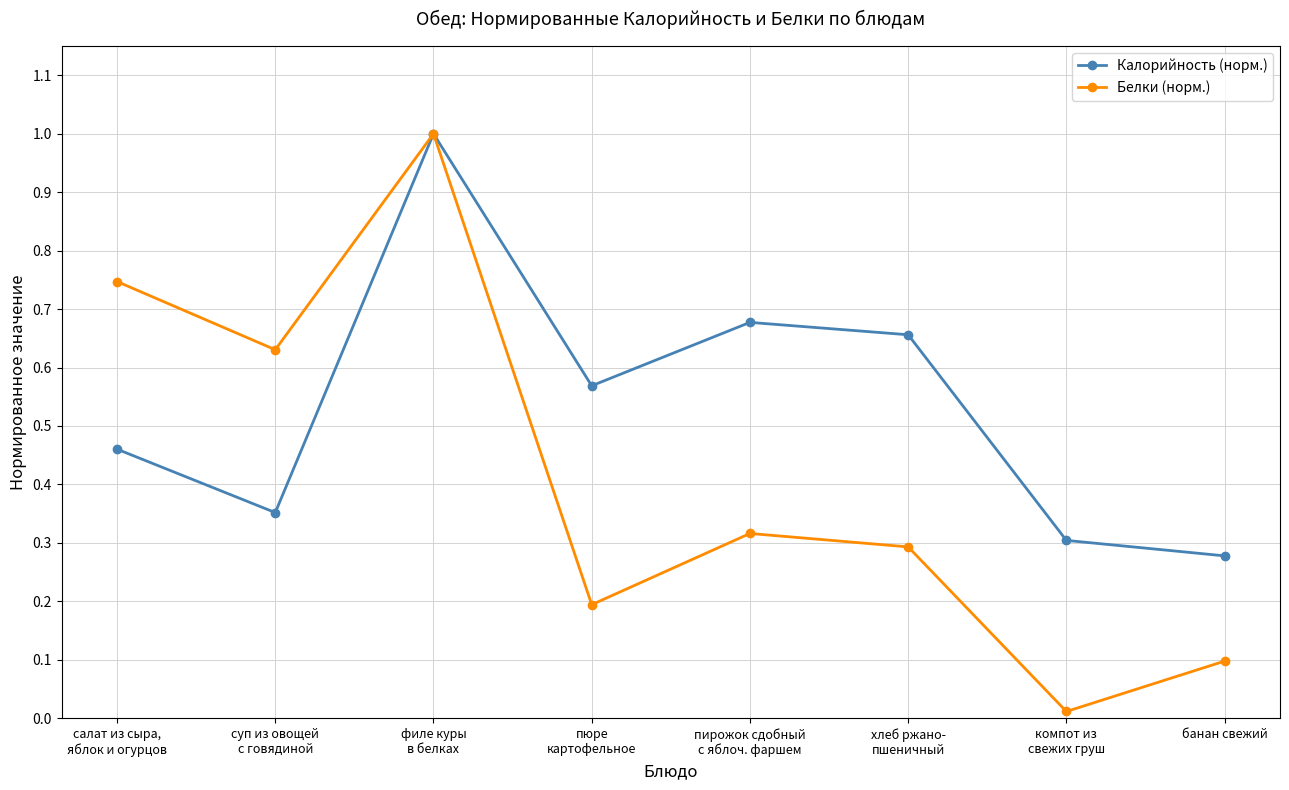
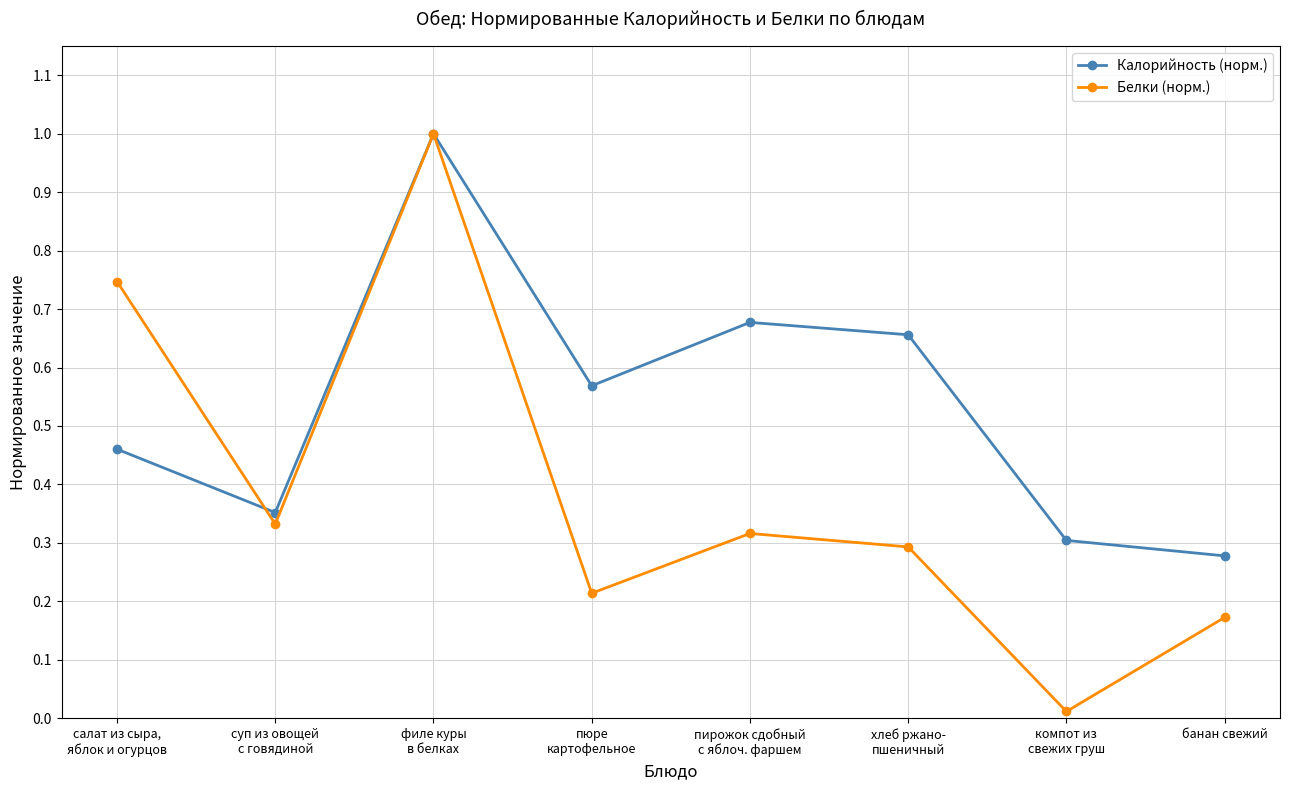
Белки (норм.), суп из овощей с говядиной: 0.63 -> 0.33
Белки (норм.), пюре картофельное: 0.19 -> 0.21
Белки (норм.), банан свежий: 0.10 -> 0.17
